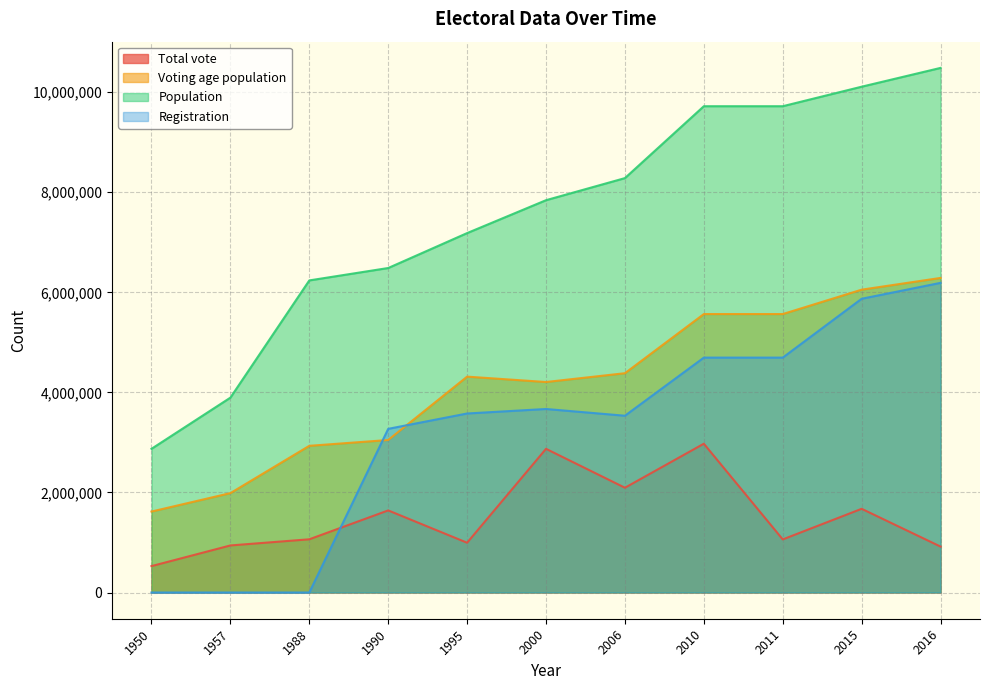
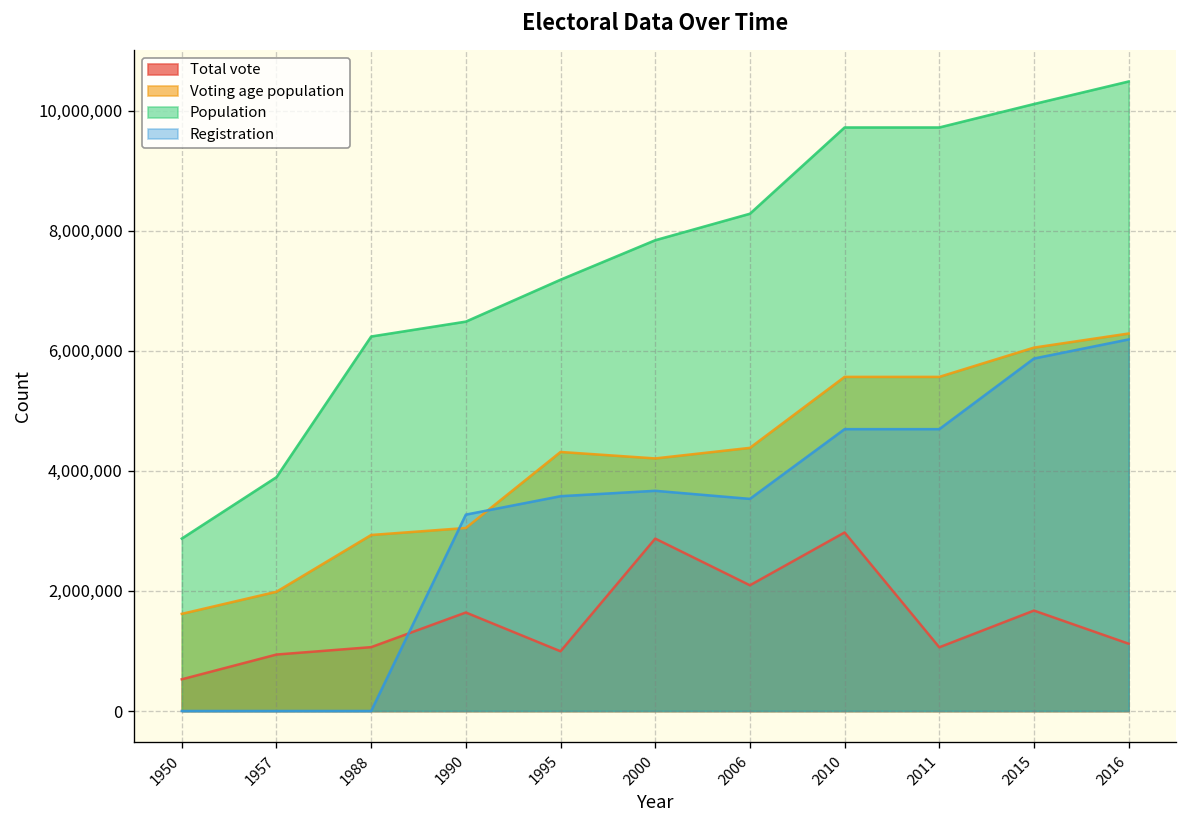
Total vote, 2016: 900,000 -> 1,100,000
